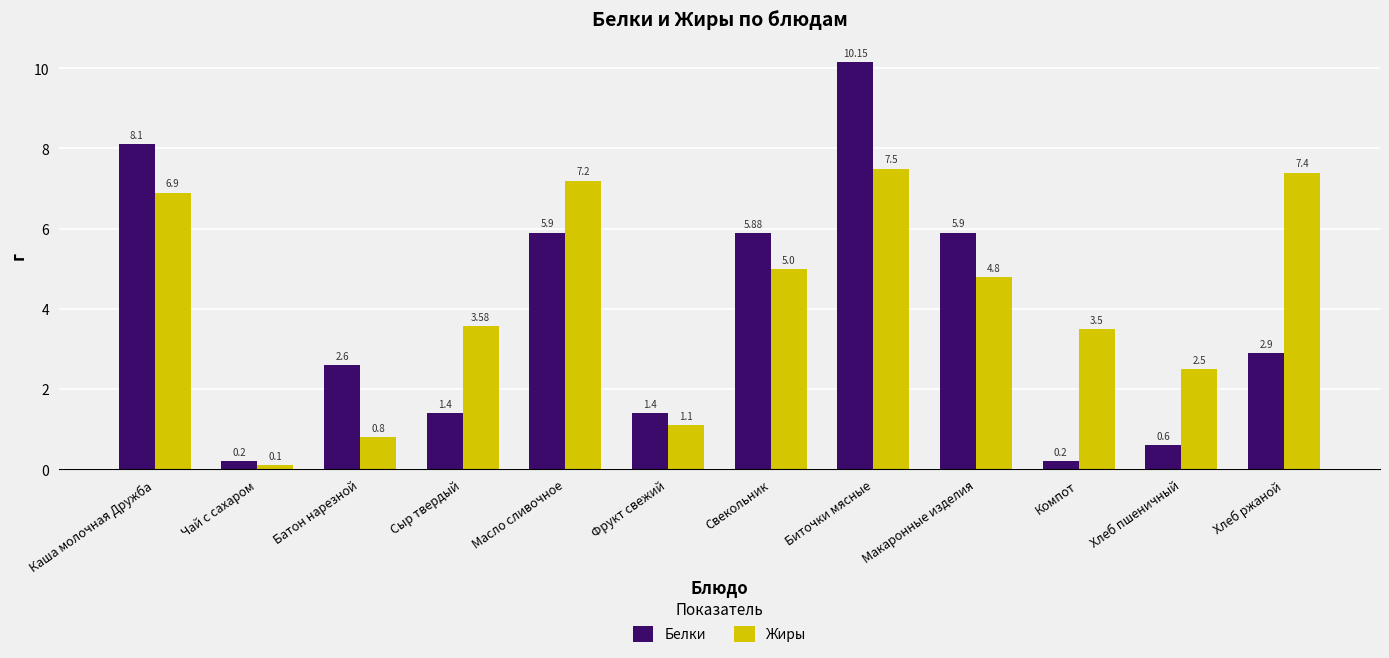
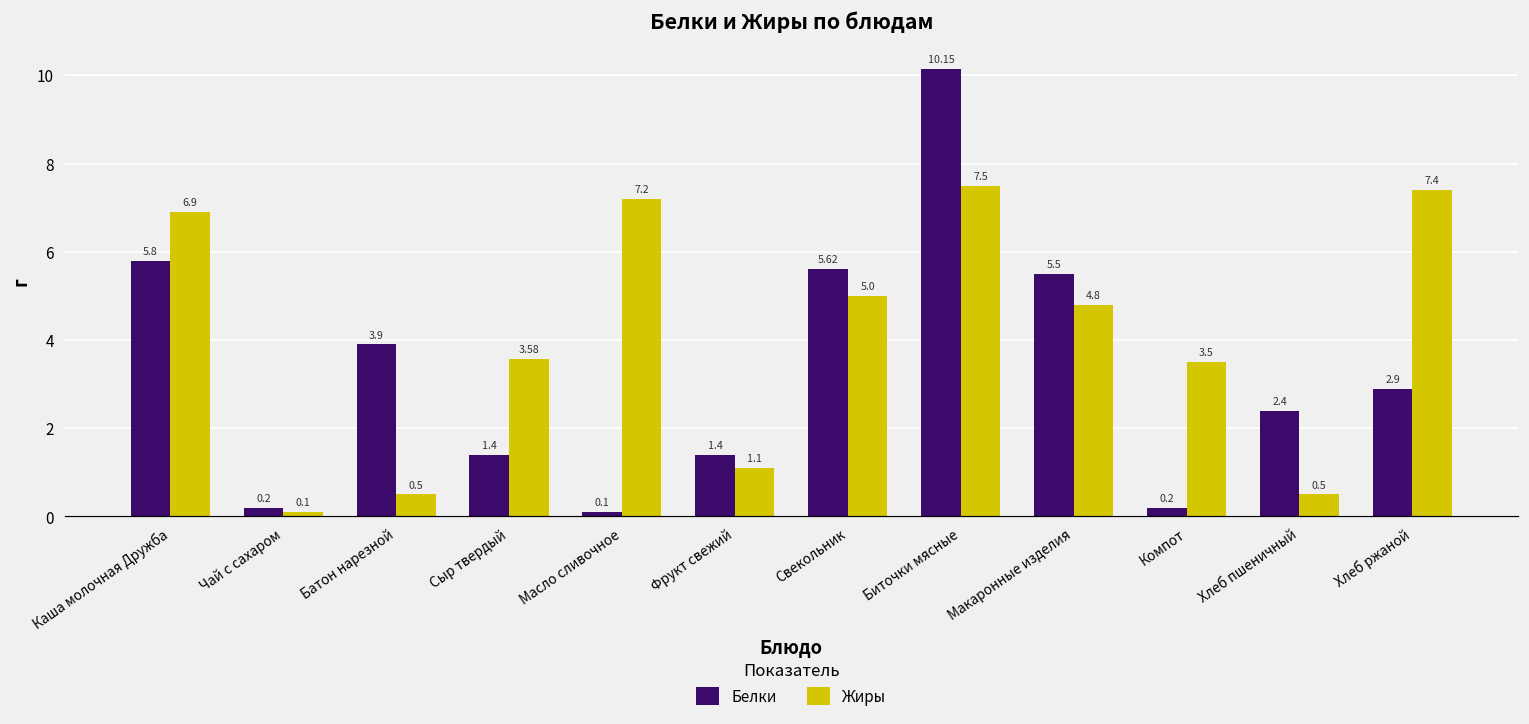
Белки, Каша молочная Дружба: 8.1 -> 5.8
Белки, Батон нарезной: 2.6 -> 3.9
Жиры, Батон нарезной: 0.8 -> 0.5
Белки, Масло сливочное: 5.9 -> 0.1
Белки, Свекольник: 5.88 -> 5.62
Белки, Макаронные изделия: 5.9 -> 5.5
Белки, Хлеб пшеничный: 0.6 -> 2.4
Жиры, Хлеб пшеничный: 2.5 -> 0.5
